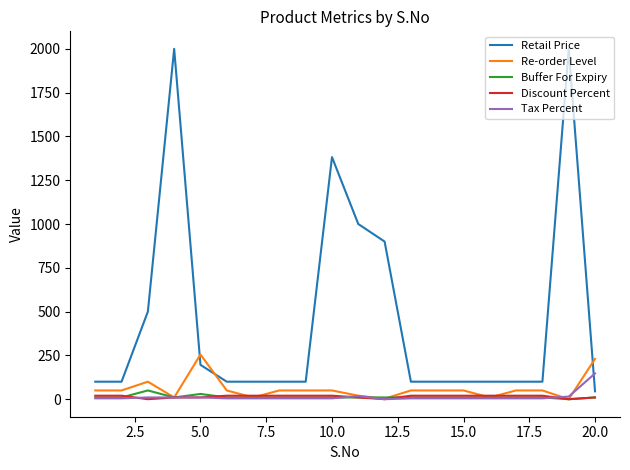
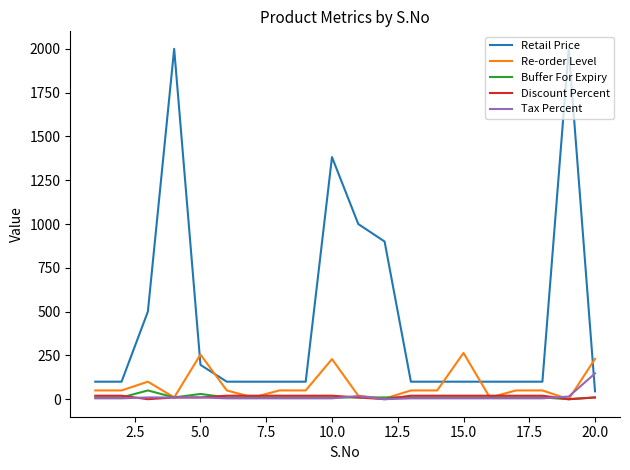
Re-order Level, 10.0: 50 -> 230
Re-order Level, 15.0: 50 -> 260
